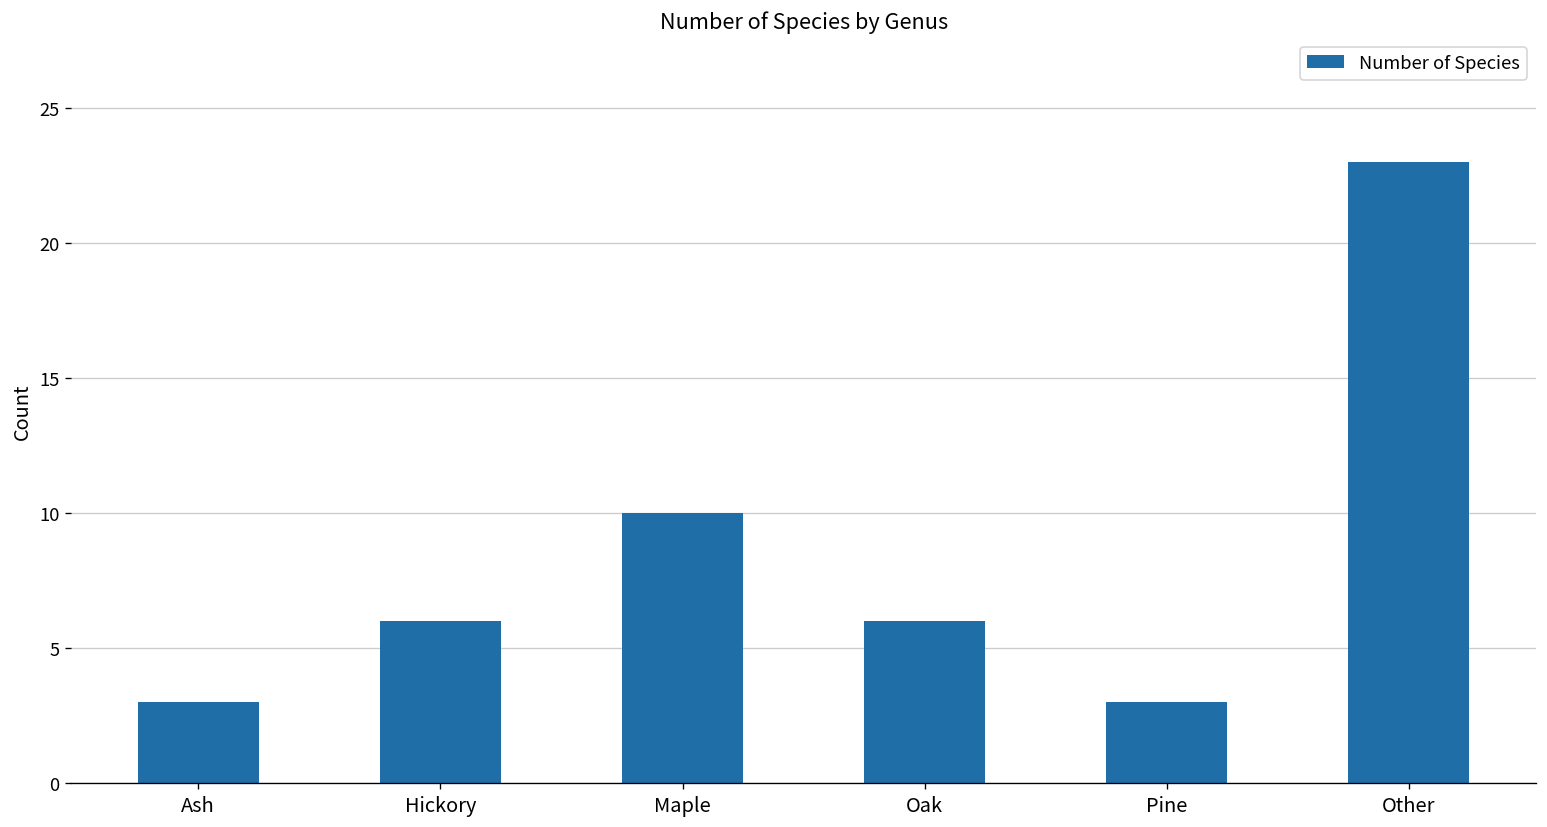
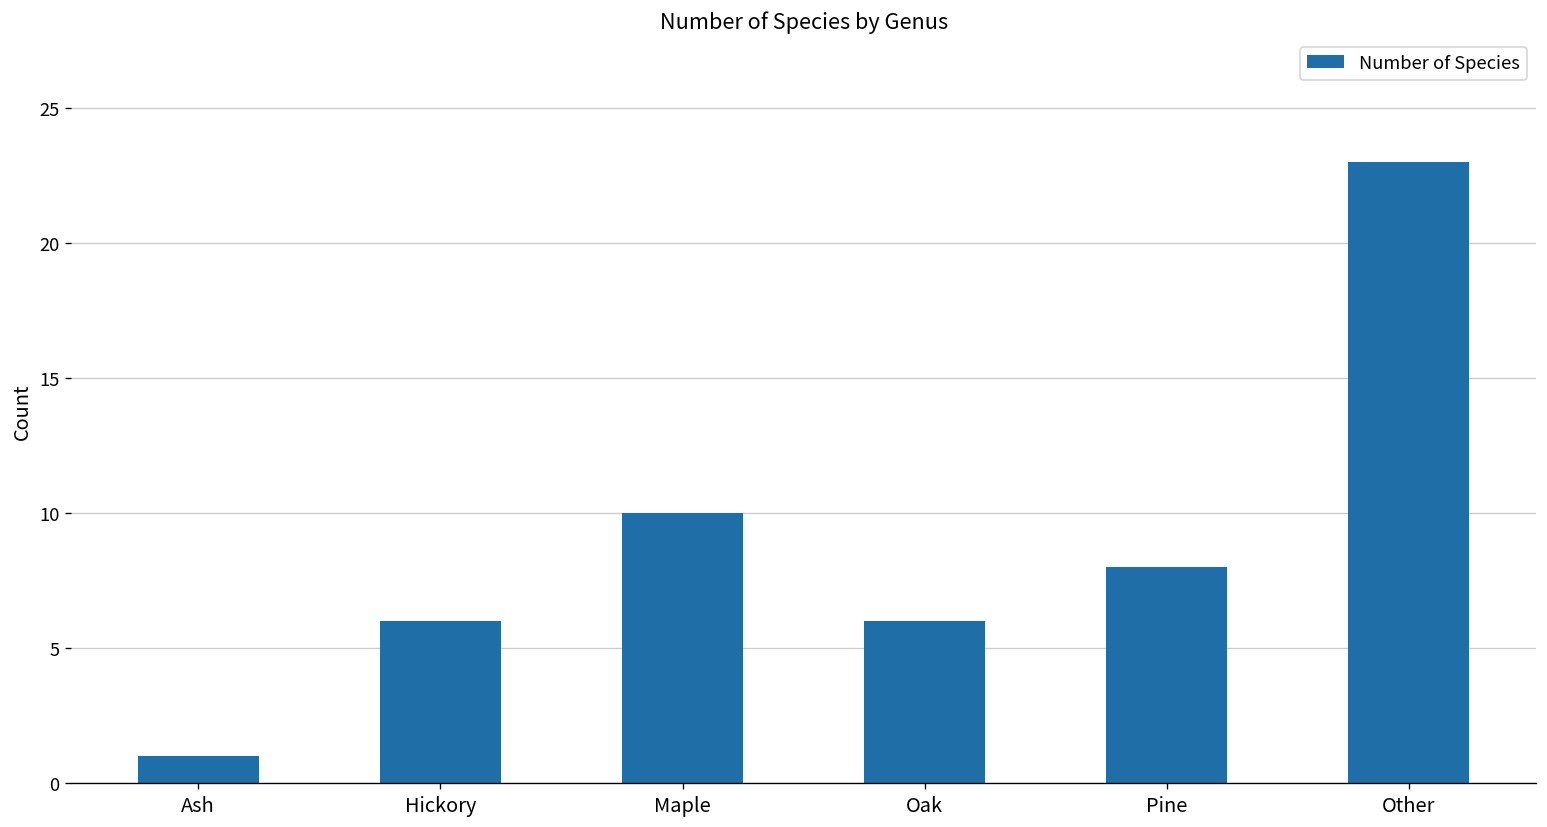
Ash: 3 -> 1
Pine: 3 -> 8
